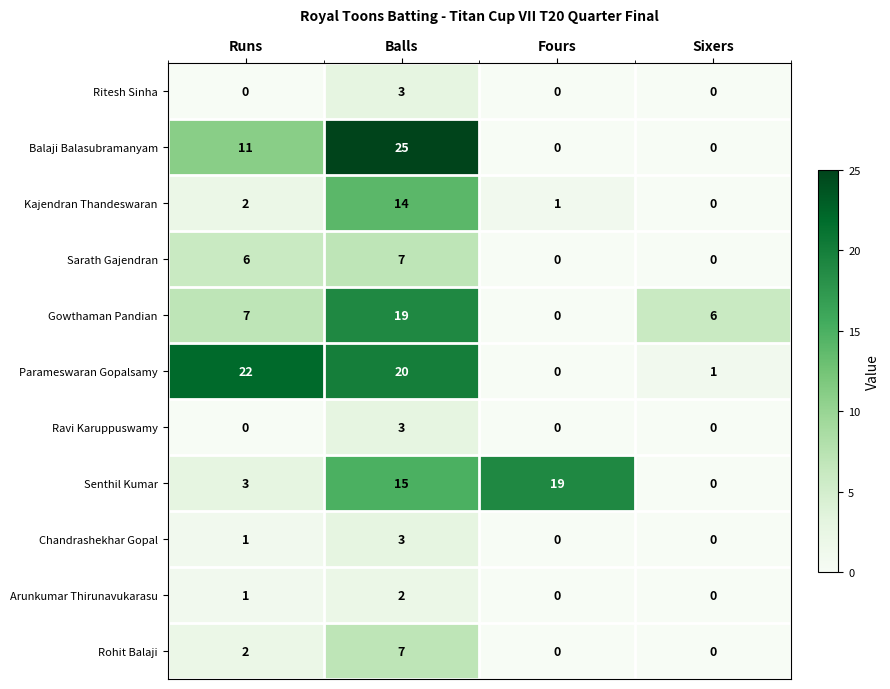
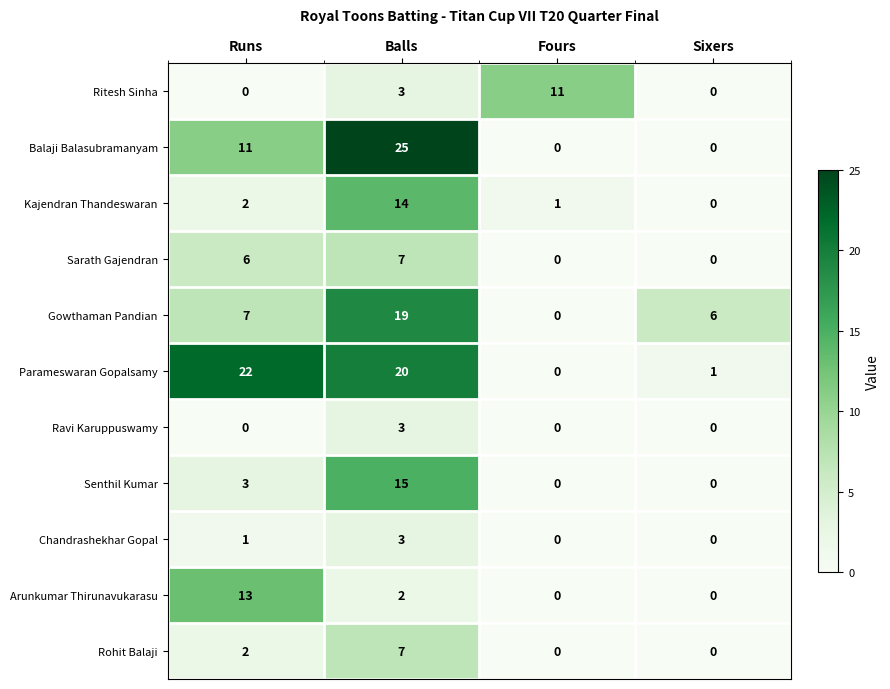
Ritesh Sinha, Fours: 0 -> 11
Senthil Kumar, Fours: 19 -> 0
Arunkumar Thirunavukarasu, Runs: 1 -> 13
